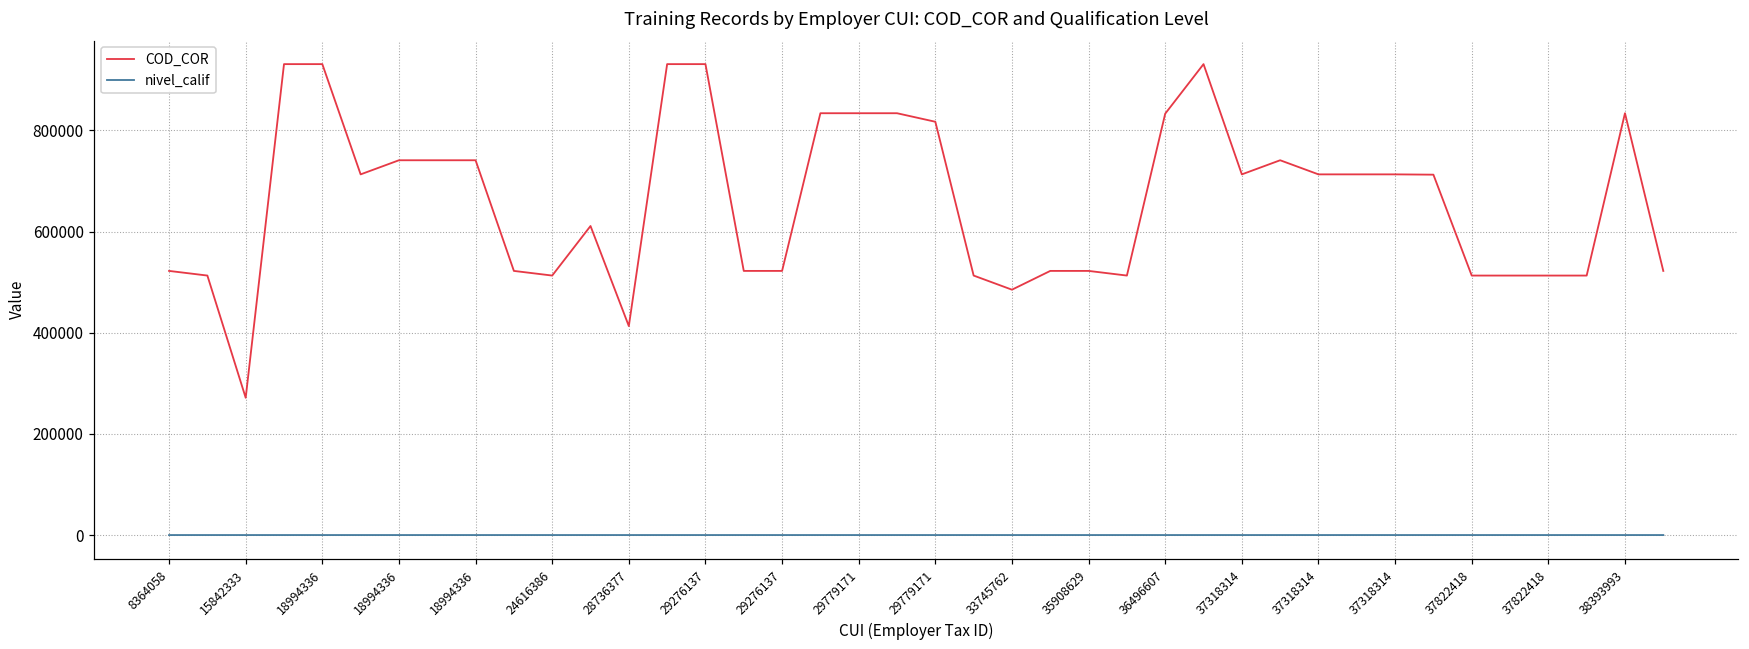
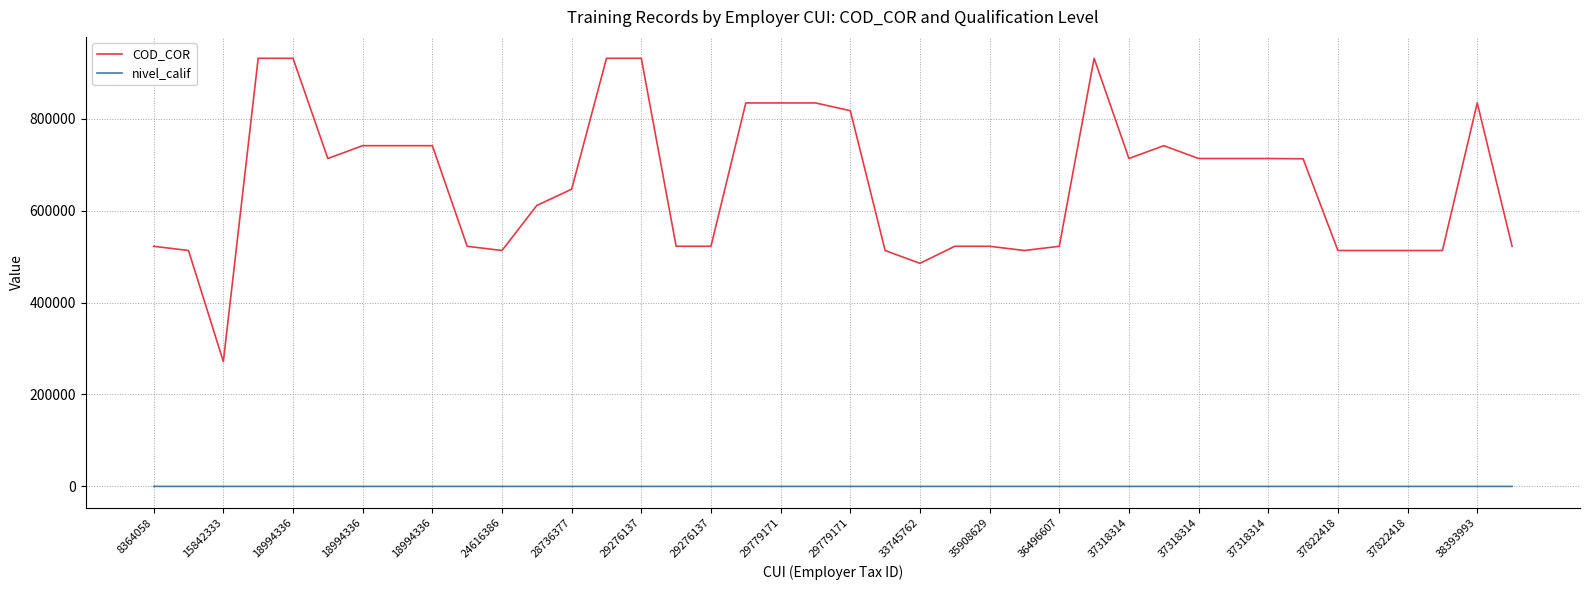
COD_COR, 28736377: 410000 -> 650000
COD_COR, 36496607: 830000 -> 520000
